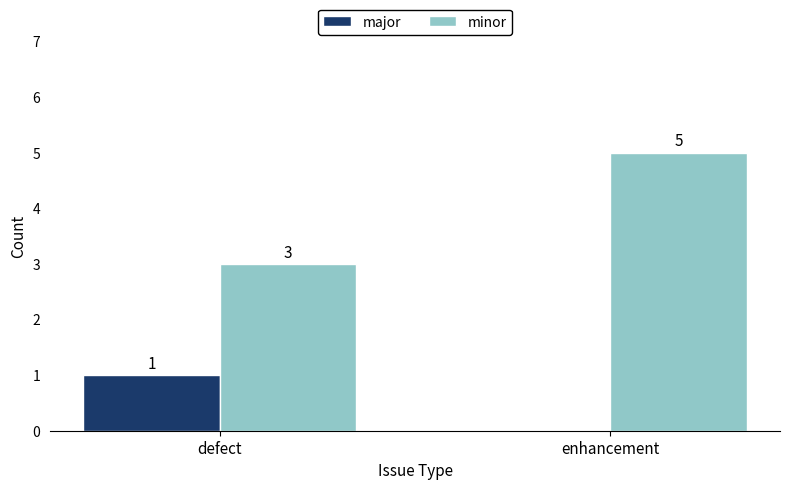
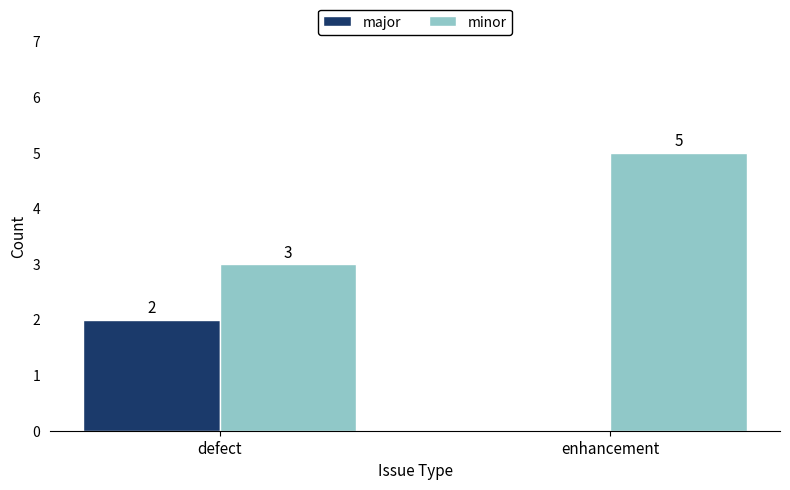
major, defect: 1 -> 2
